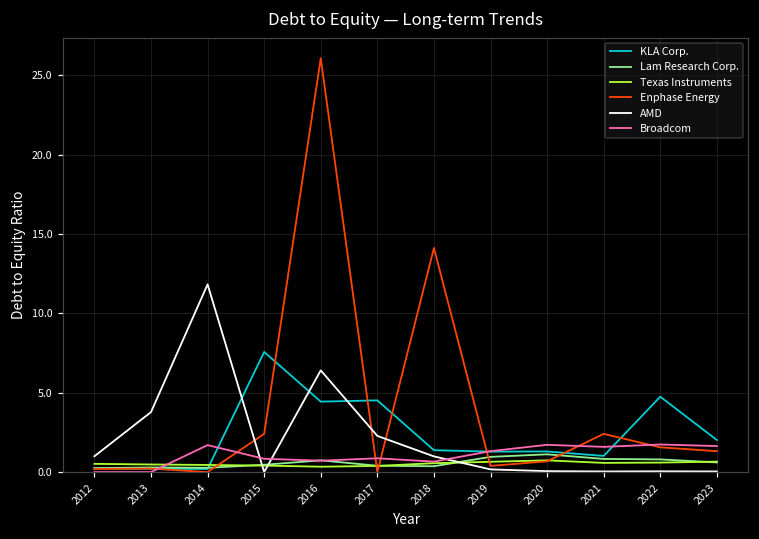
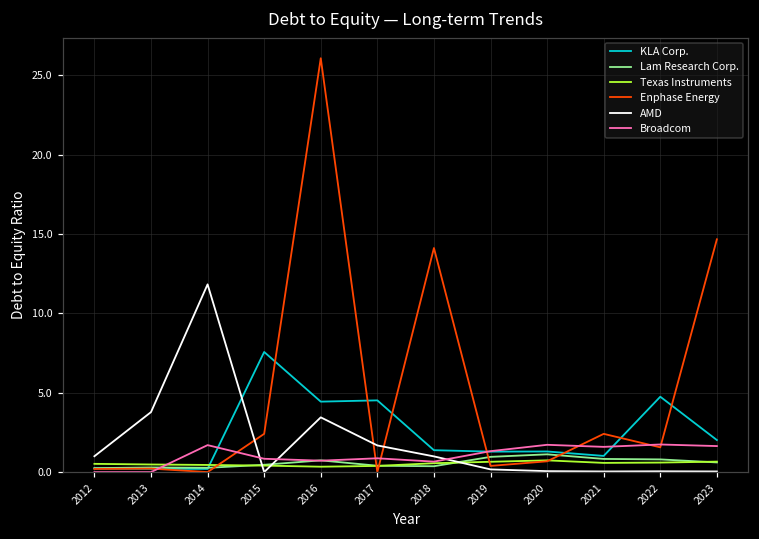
AMD, 2016: 6.4 -> 3.5
AMD, 2017: 2.3 -> 1.7
Enphase Energy, 2023: 1.3 -> 14.7
